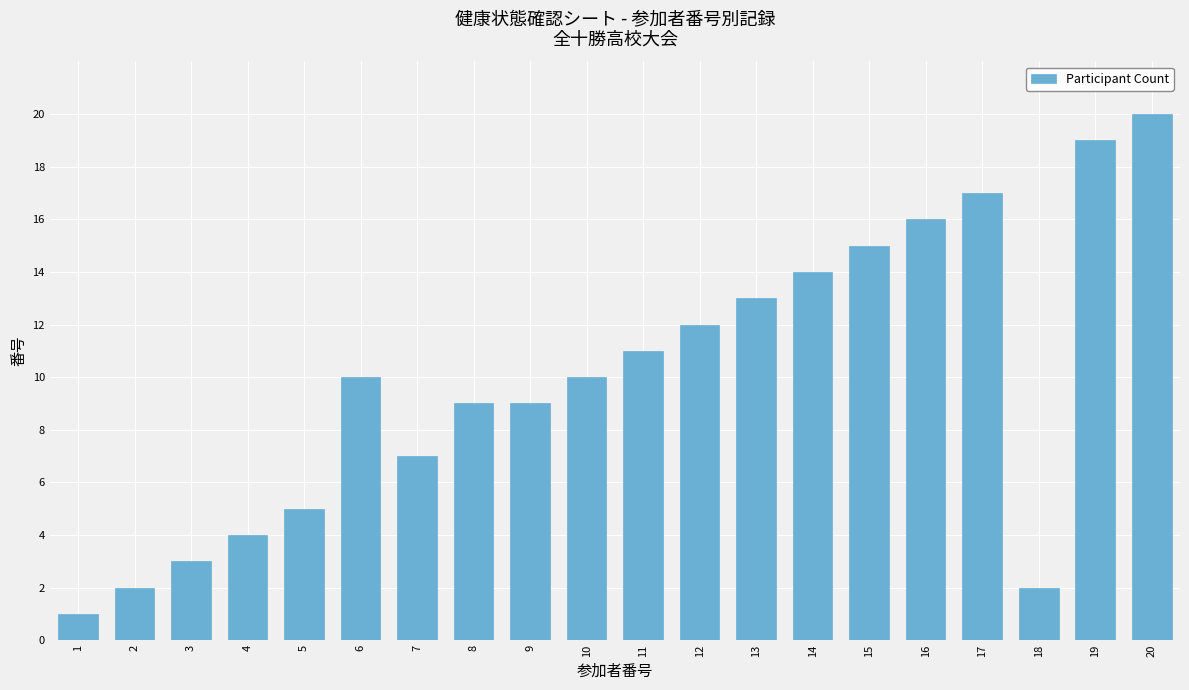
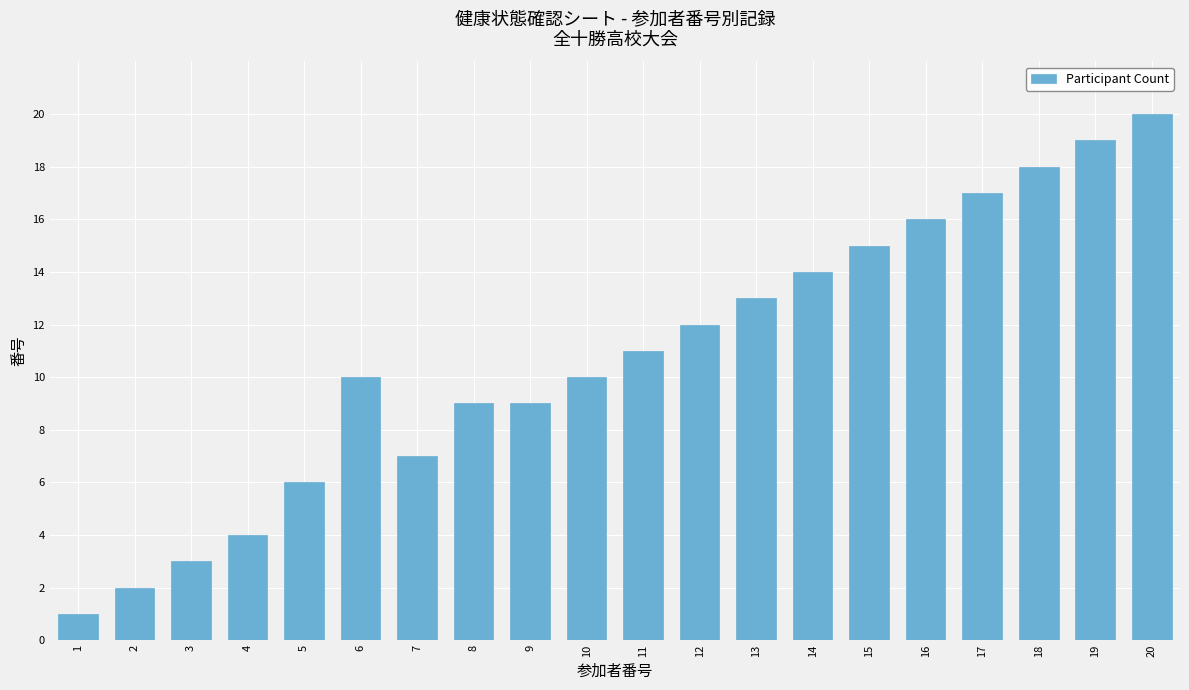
5: 5 -> 6
18: 2 -> 18
